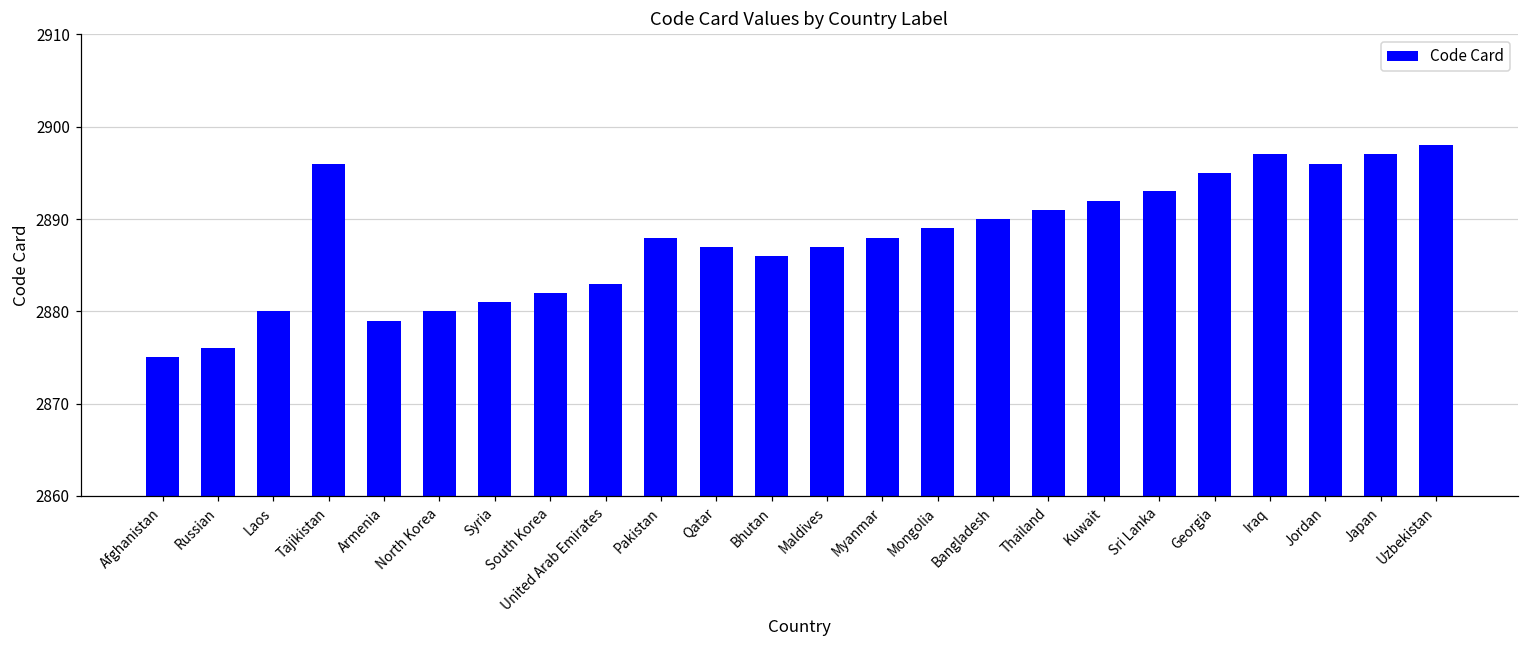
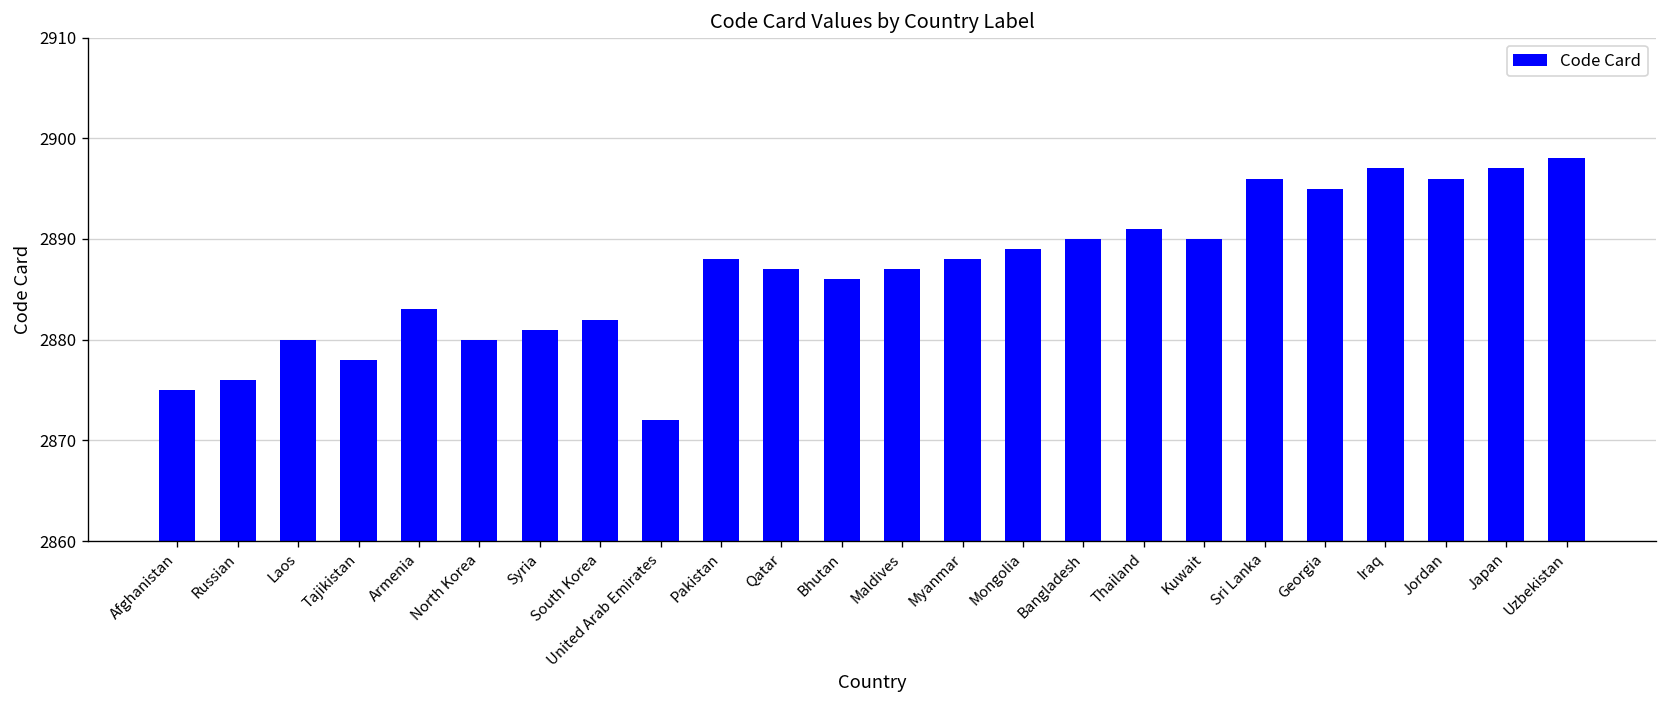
Tajikistan: 2896 -> 2878
Armenia: 2879 -> 2883
United Arab Emirates: 2883 -> 2872
Kuwait: 2892 -> 2890
Sri Lanka: 2893 -> 2896
